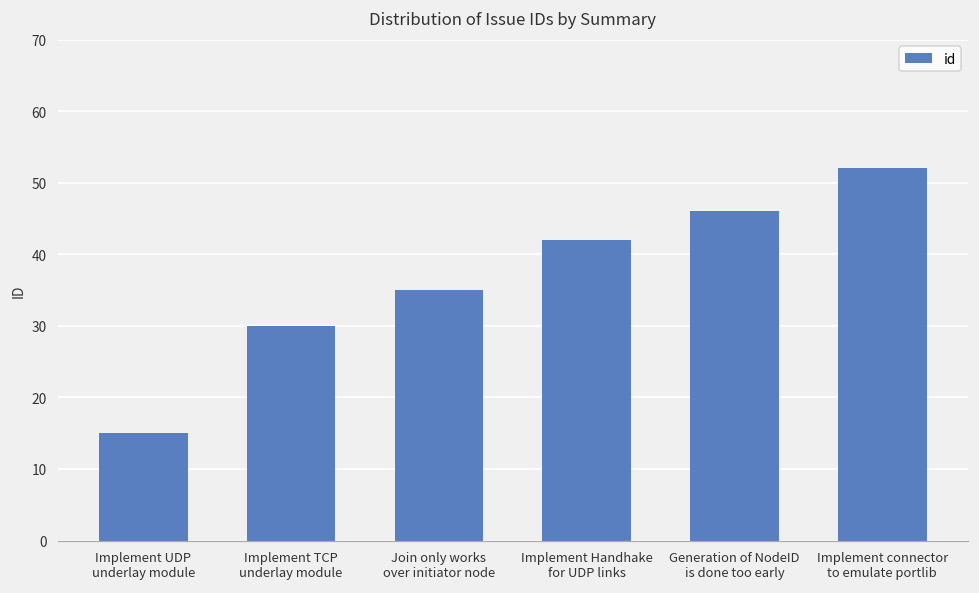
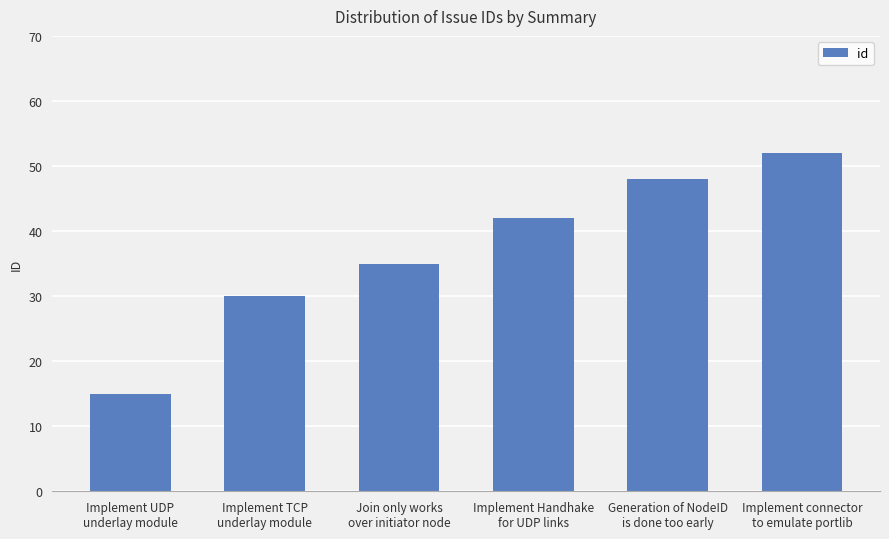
Generation of NodeID is done too early: 46 -> 48
